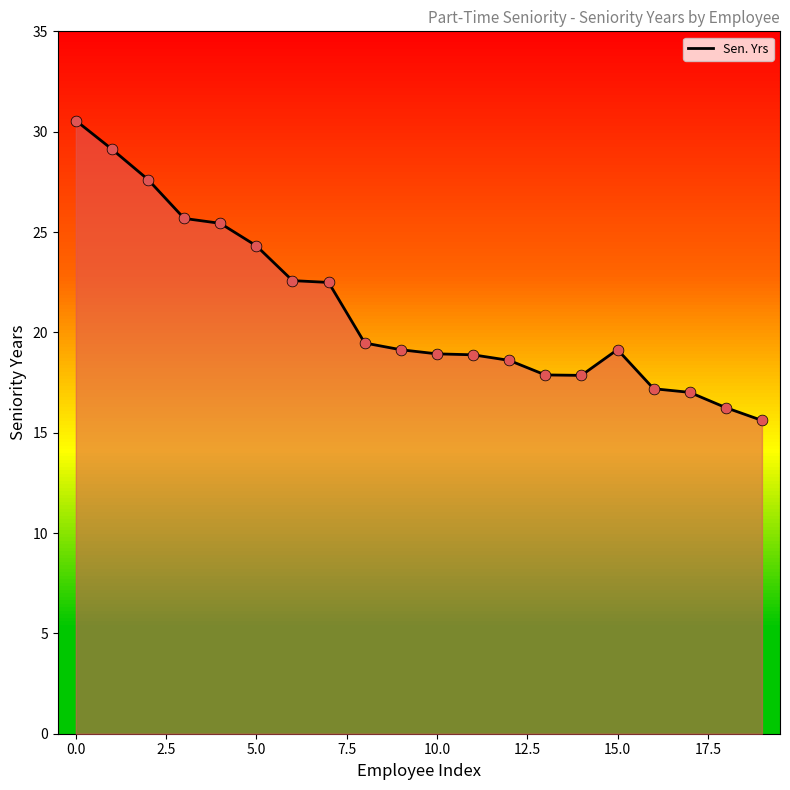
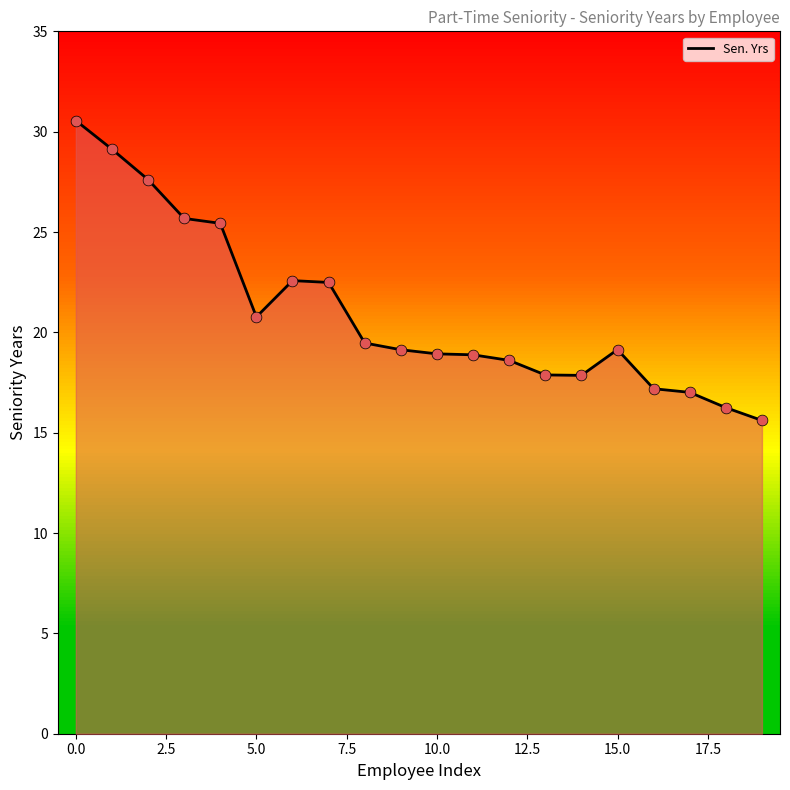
5.0: 24.3 -> 20.8
